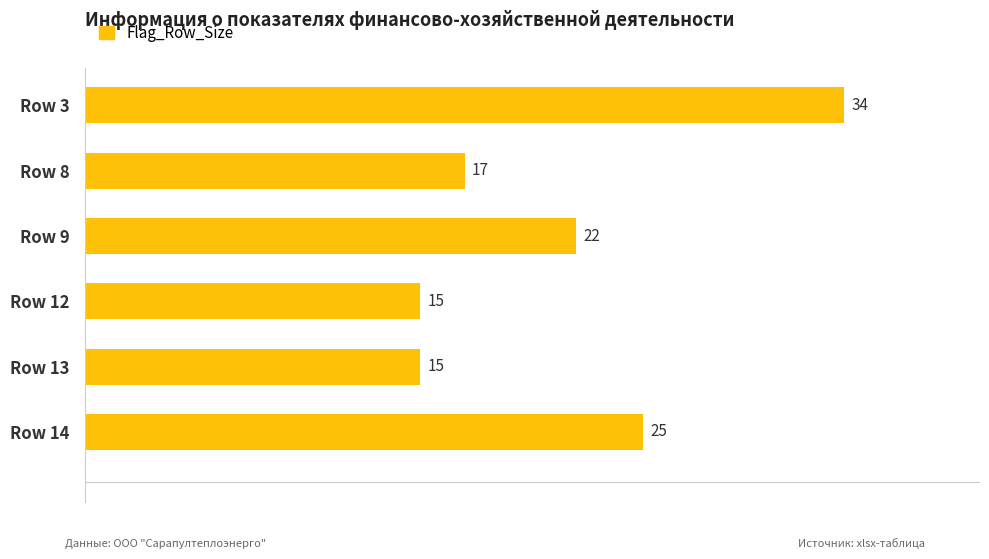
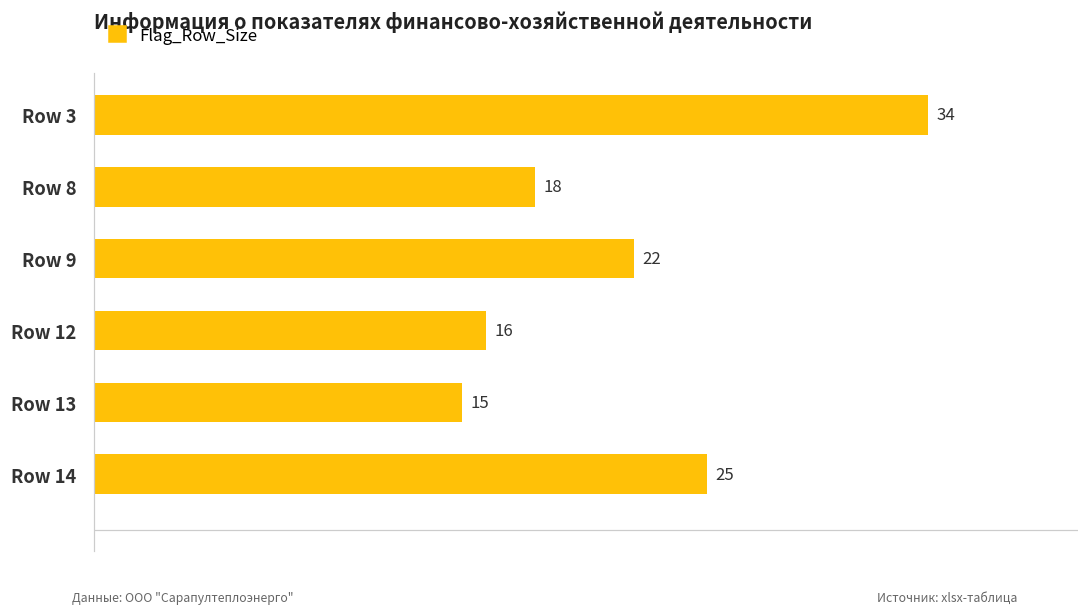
Row 8: 17 -> 18
Row 12: 15 -> 16
